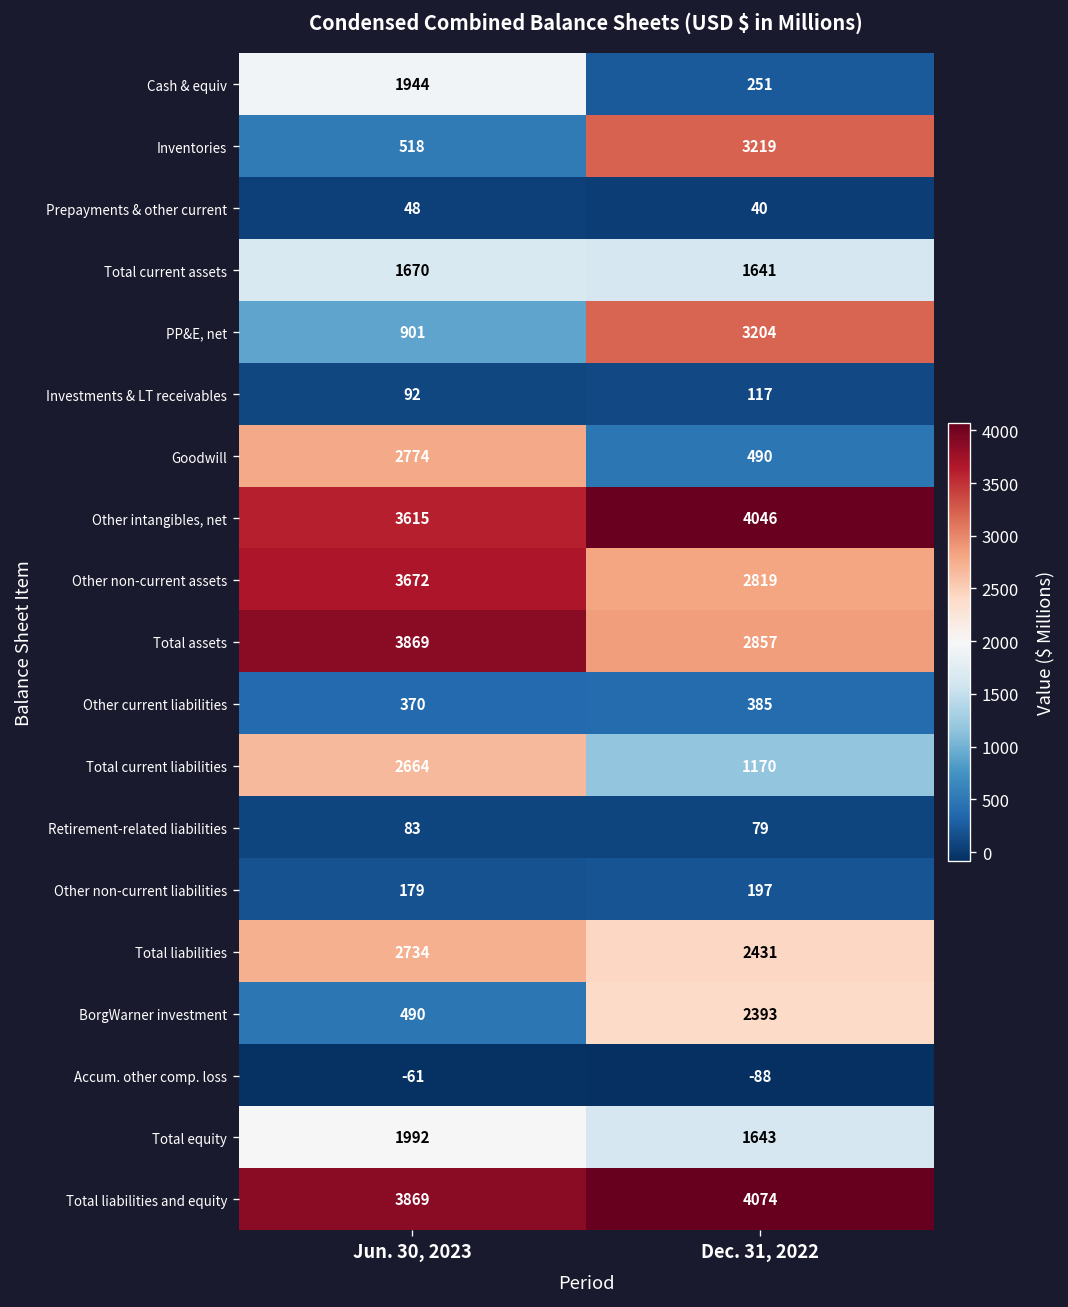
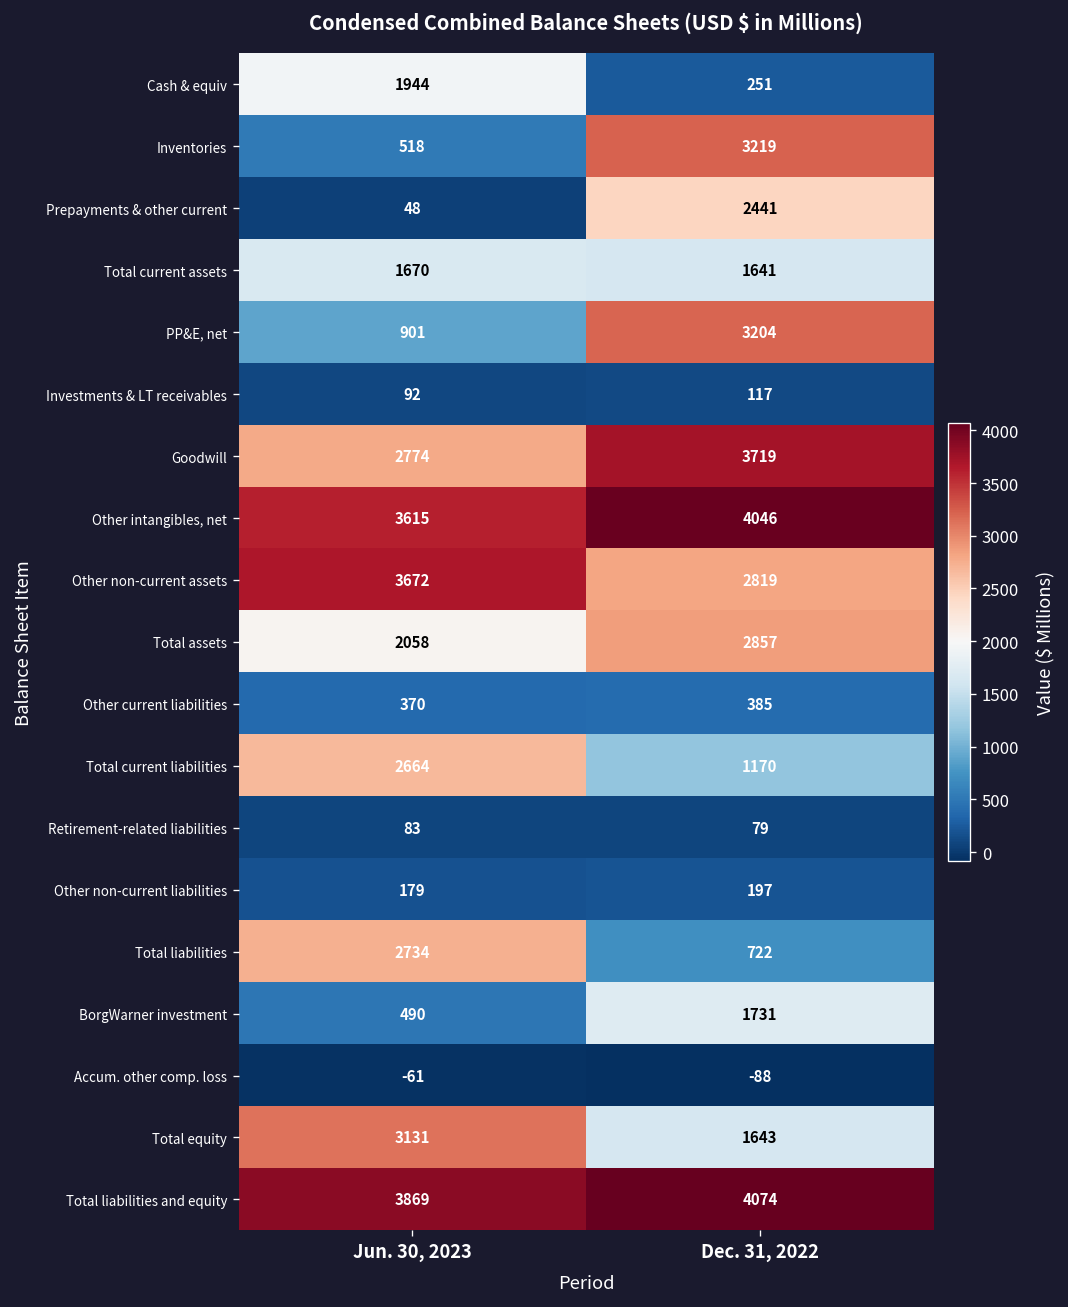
Prepayments & other current, Dec. 31, 2022: 40 -> 2441
Goodwill, Dec. 31, 2022: 490 -> 3719
Total assets, Jun. 30, 2023: 3869 -> 2058
Total liabilities, Dec. 31, 2022: 2431 -> 722
BorgWarner investment, Dec. 31, 2022: 2393 -> 1731
Total equity, Jun. 30, 2023: 1992 -> 3131
